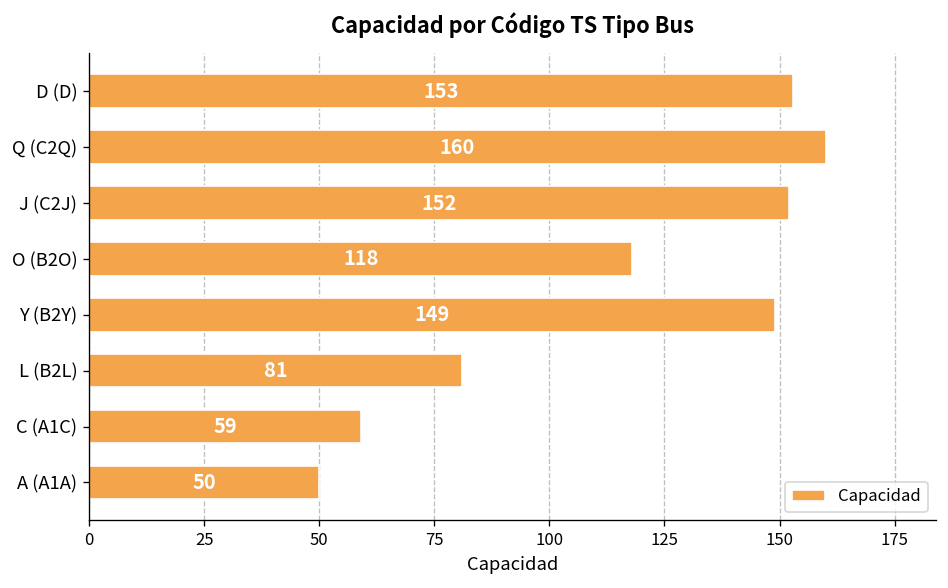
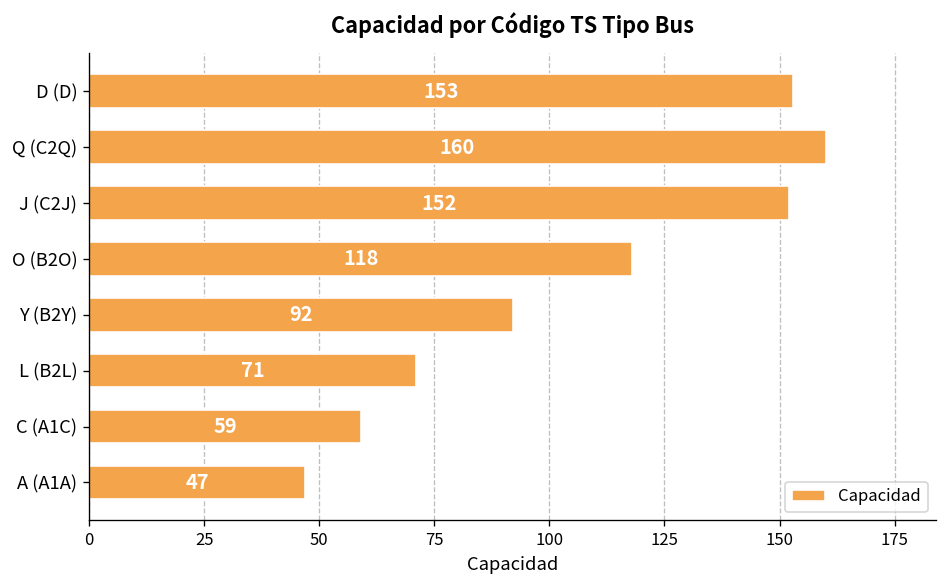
Y (B2Y): 149 -> 92
L (B2L): 81 -> 71
A (A1A): 50 -> 47
